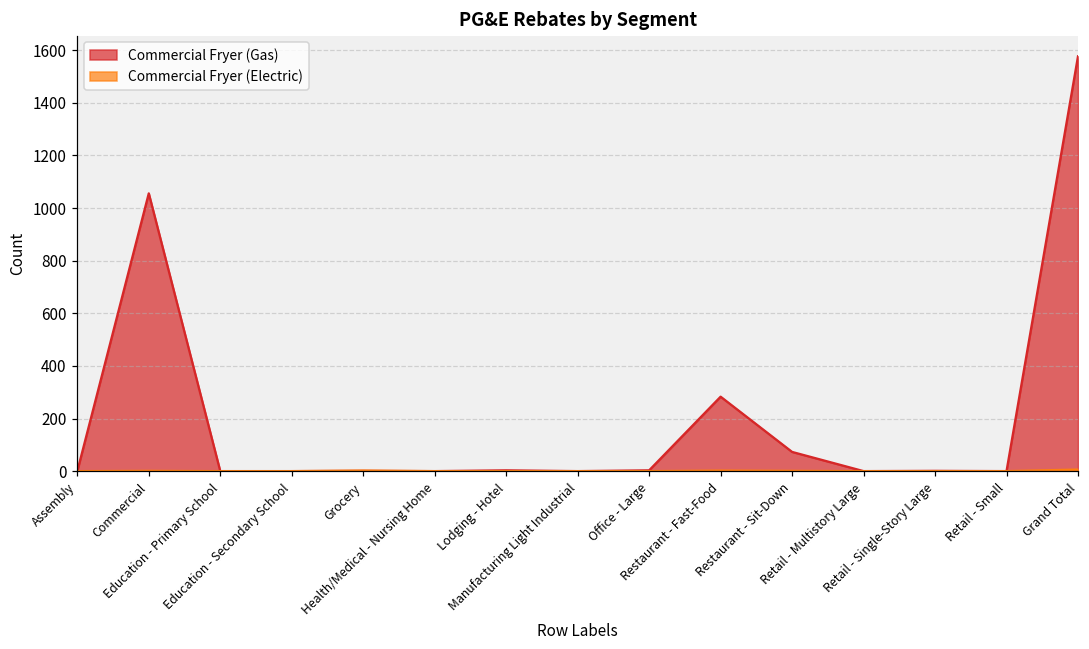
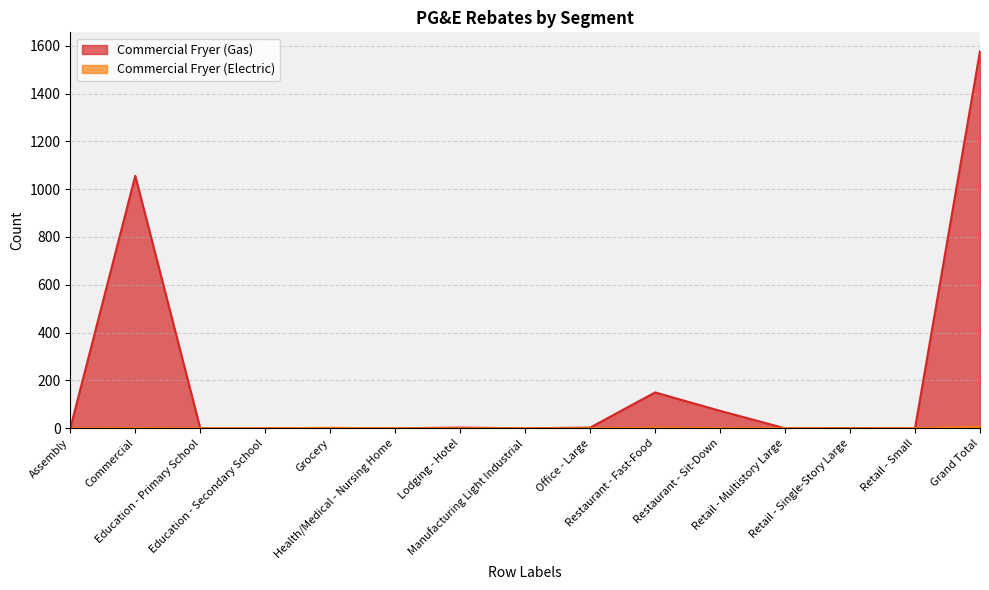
Commercial Fryer (Gas), Restaurant - Fast-Food: 280 -> 150
